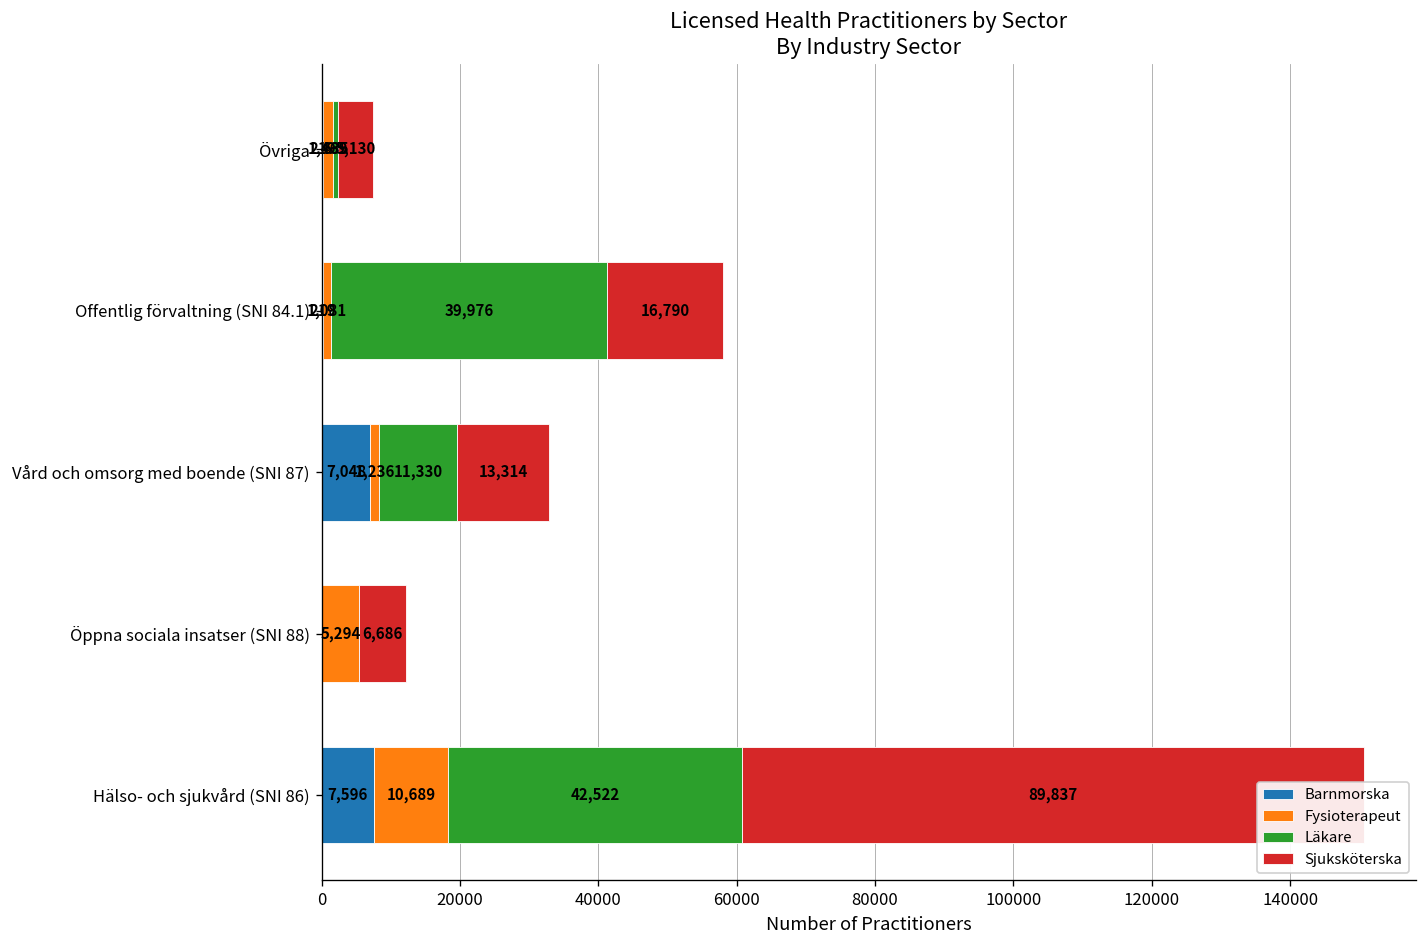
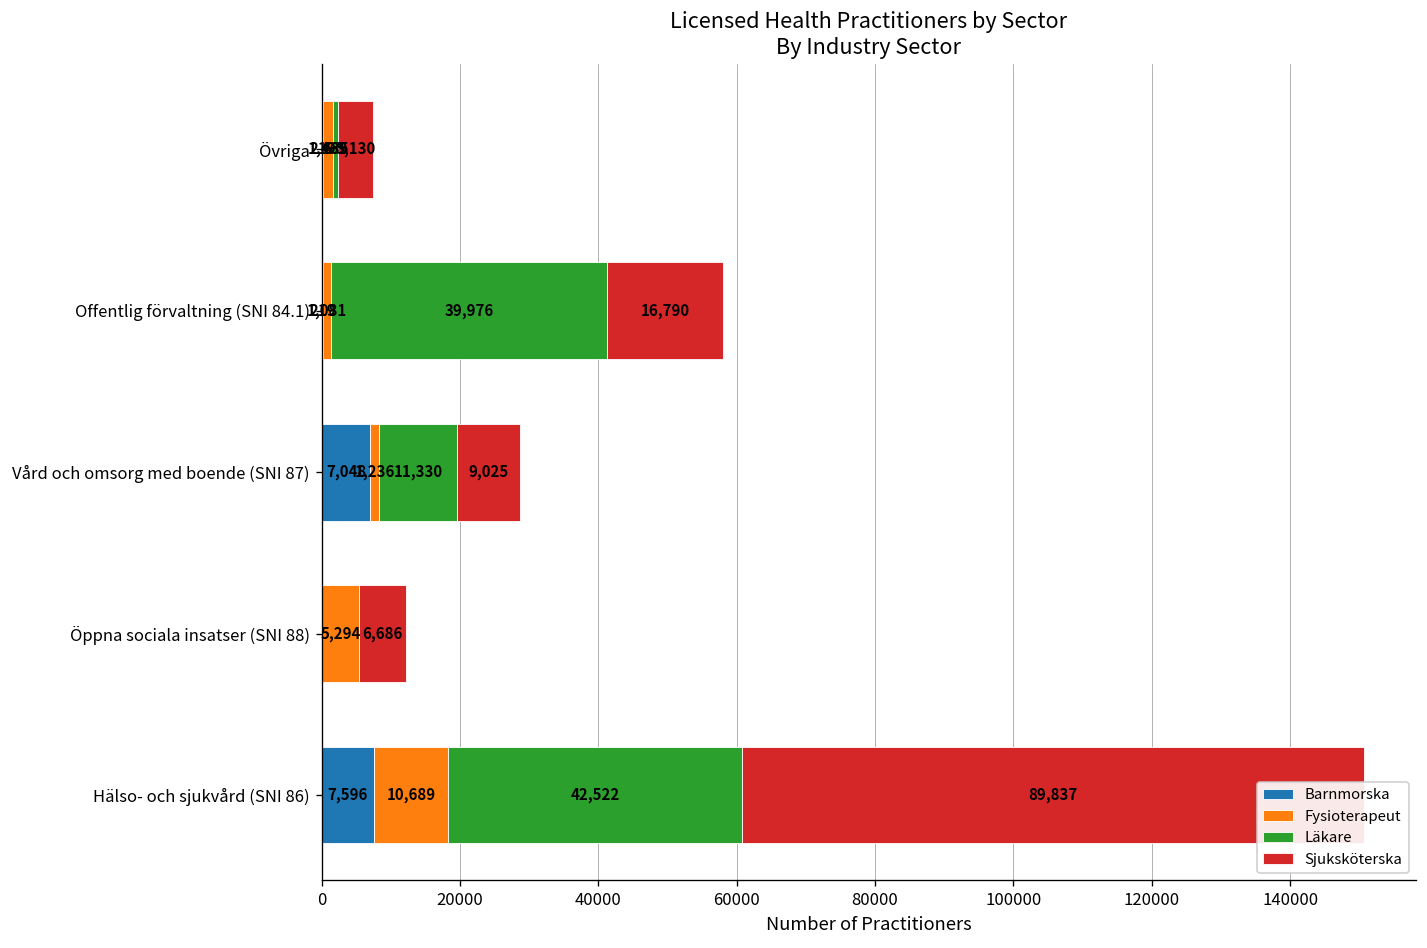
Sjuksköterska, Vård och omsorg med boende (SNI 87): 13,314 -> 9,025
